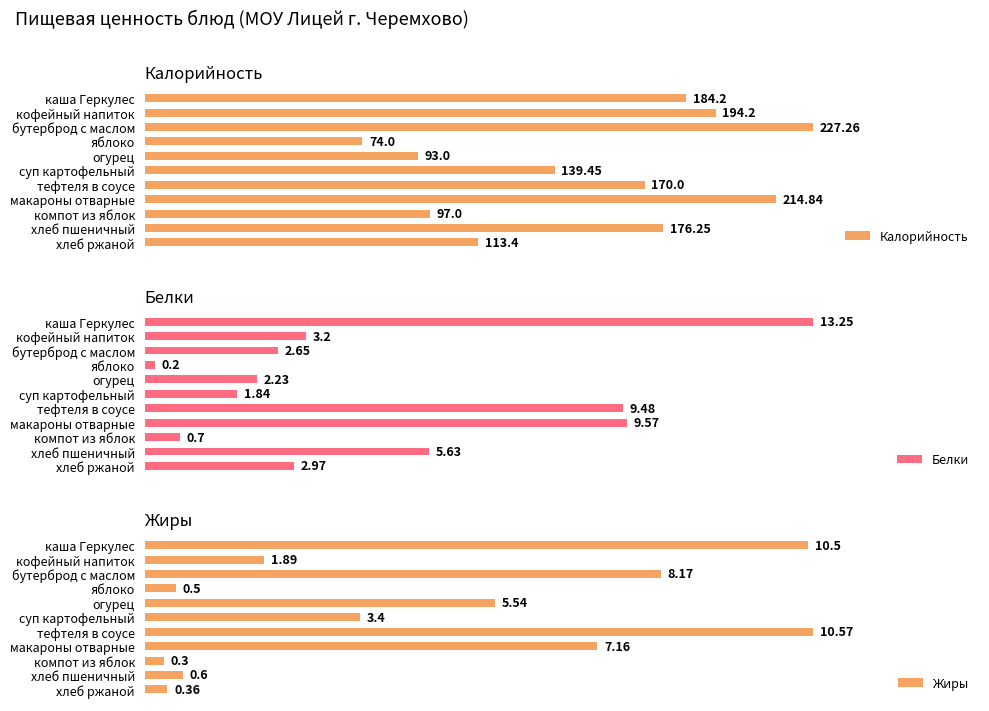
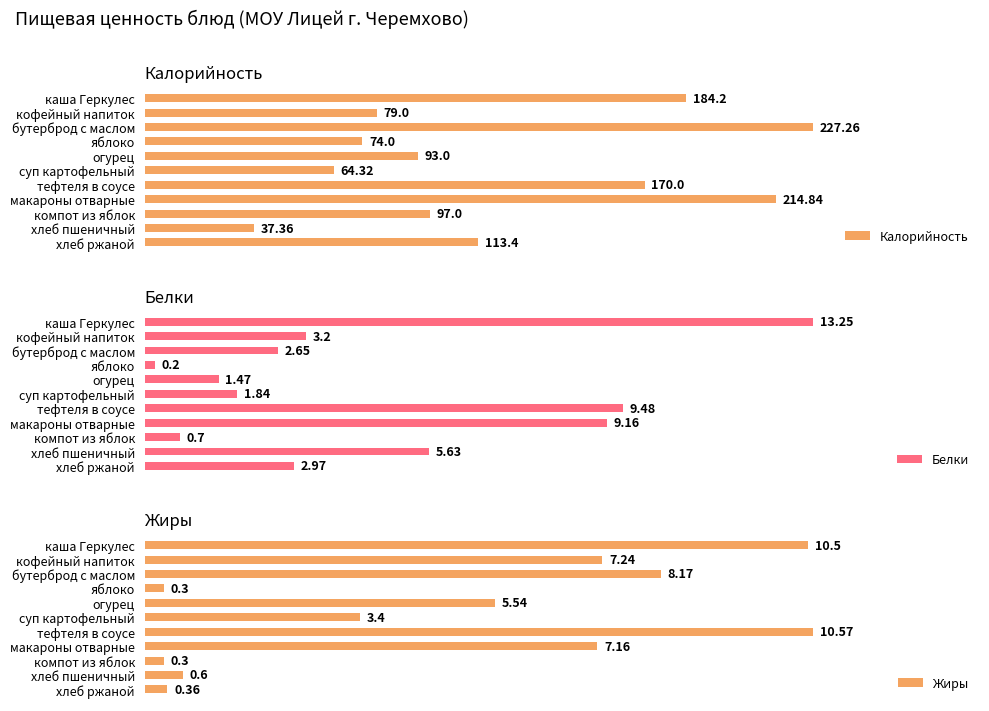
Калорийность, кофейный напиток: 194.2 -> 79.0
Калорийность, суп картофельный: 139.45 -> 64.32
Калорийность, хлеб пшеничный: 176.25 -> 37.36
Белки, огурец: 2.23 -> 1.47
Белки, макароны отварные: 9.57 -> 9.16
Жиры, кофейный напиток: 1.89 -> 7.24
Жиры, яблоко: 0.5 -> 0.3
